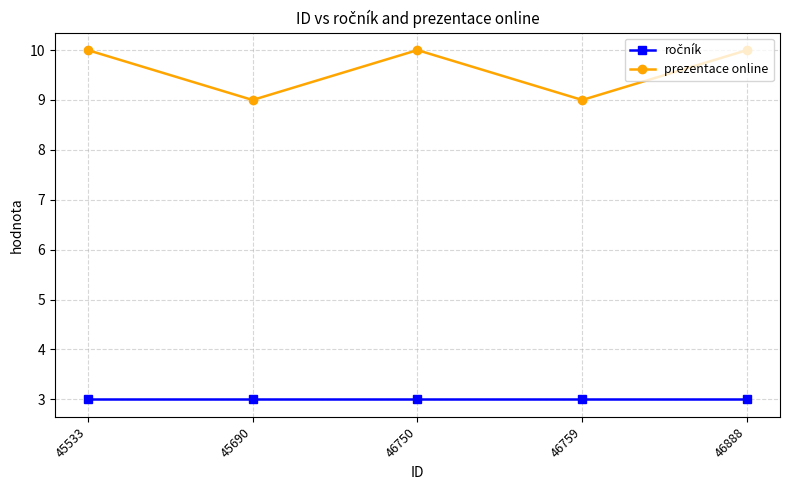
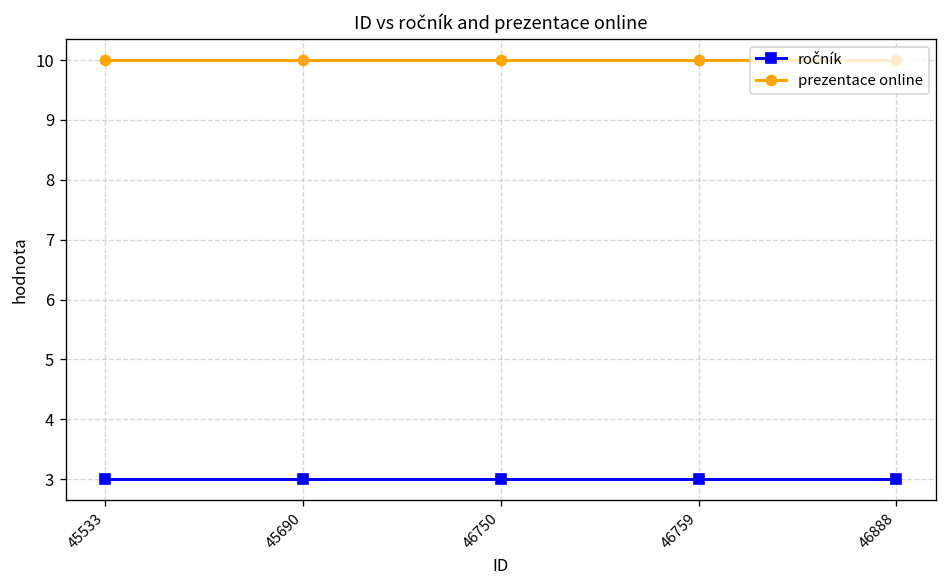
prezentace online, 45690: 9 -> 10
prezentace online, 46759: 9 -> 10
